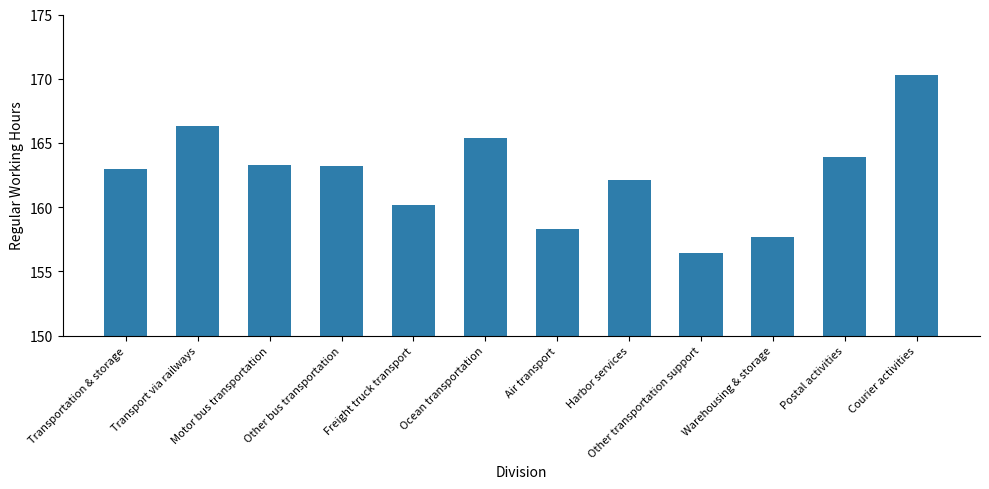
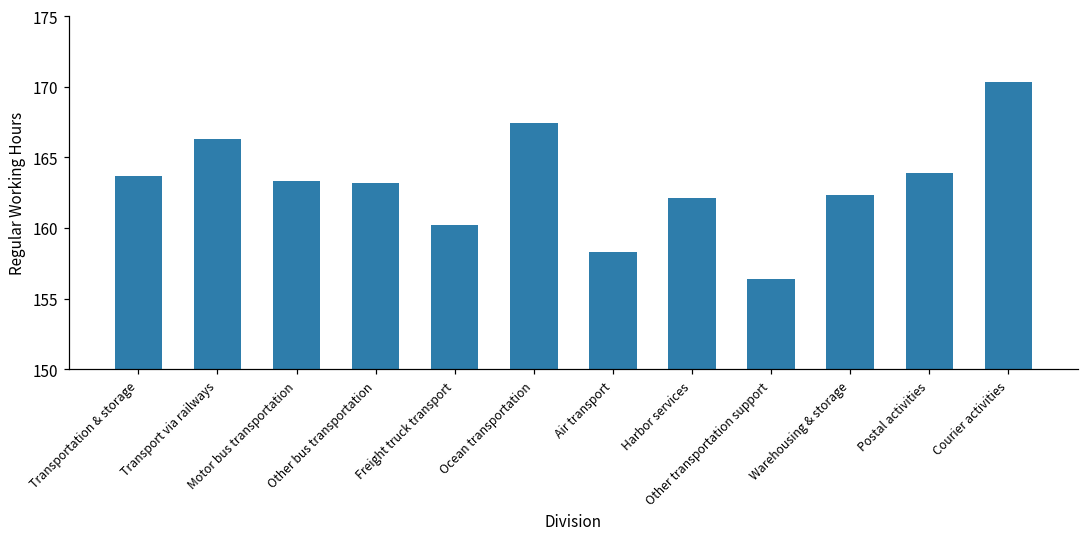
Transportation & storage: 163.0 -> 163.7
Ocean transportation: 165.4 -> 167.4
Warehousing & storage: 157.7 -> 162.3
